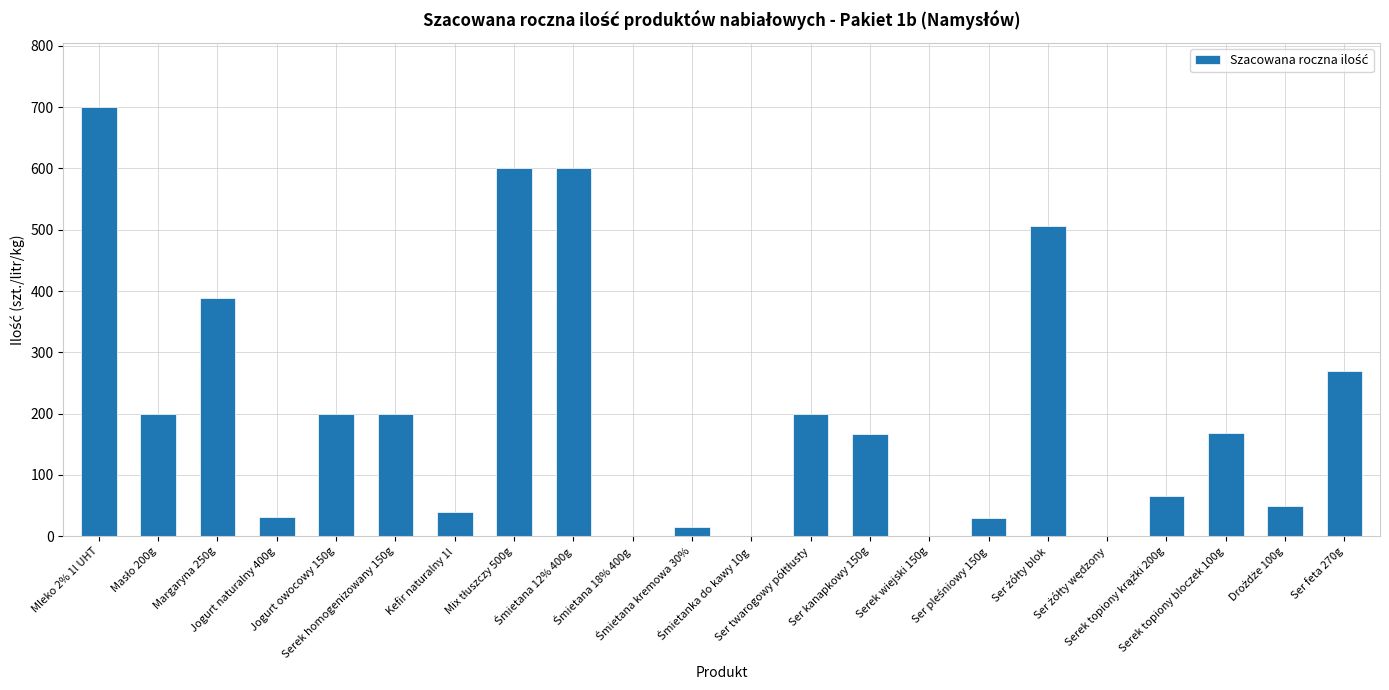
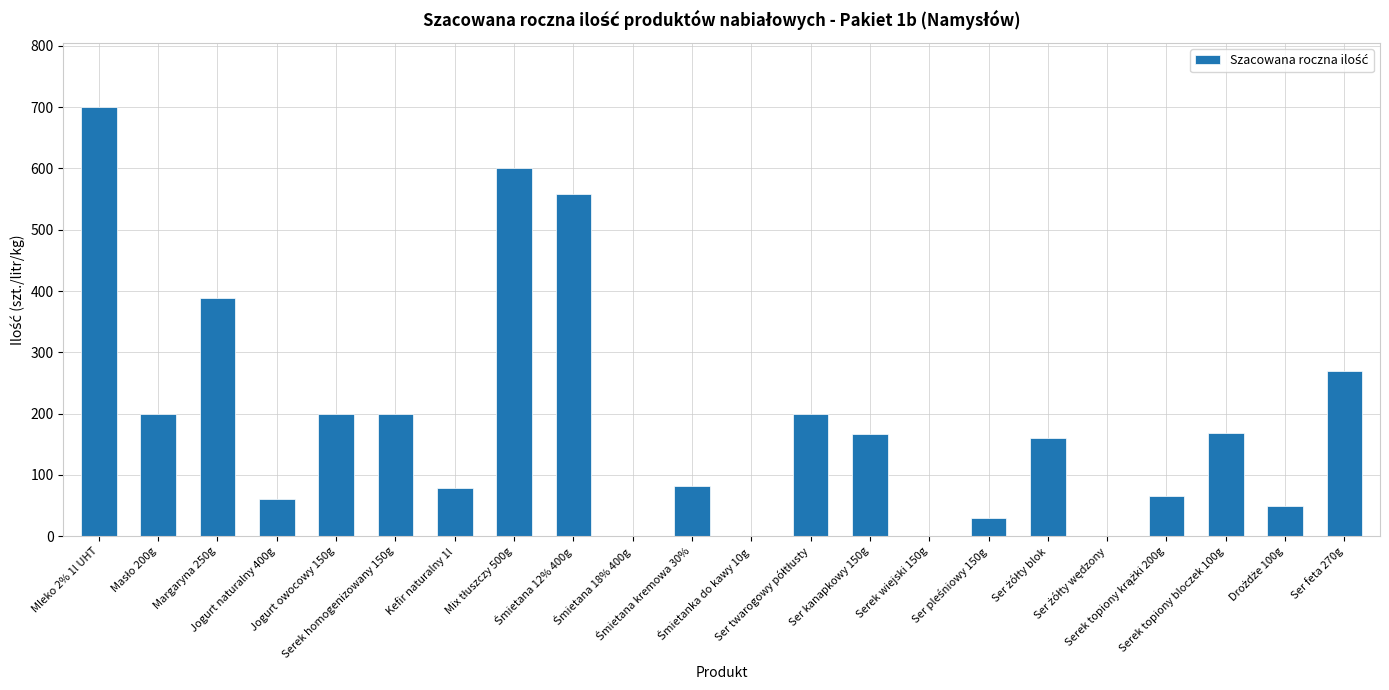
Jogurt naturalny 400g: 30 -> 60
Kefir naturalny 1l: 40 -> 80
Śmietana 12% 400g: 600 -> 560
Śmietana kremowa 30%: 20 -> 80
Ser żółty blok: 510 -> 160
